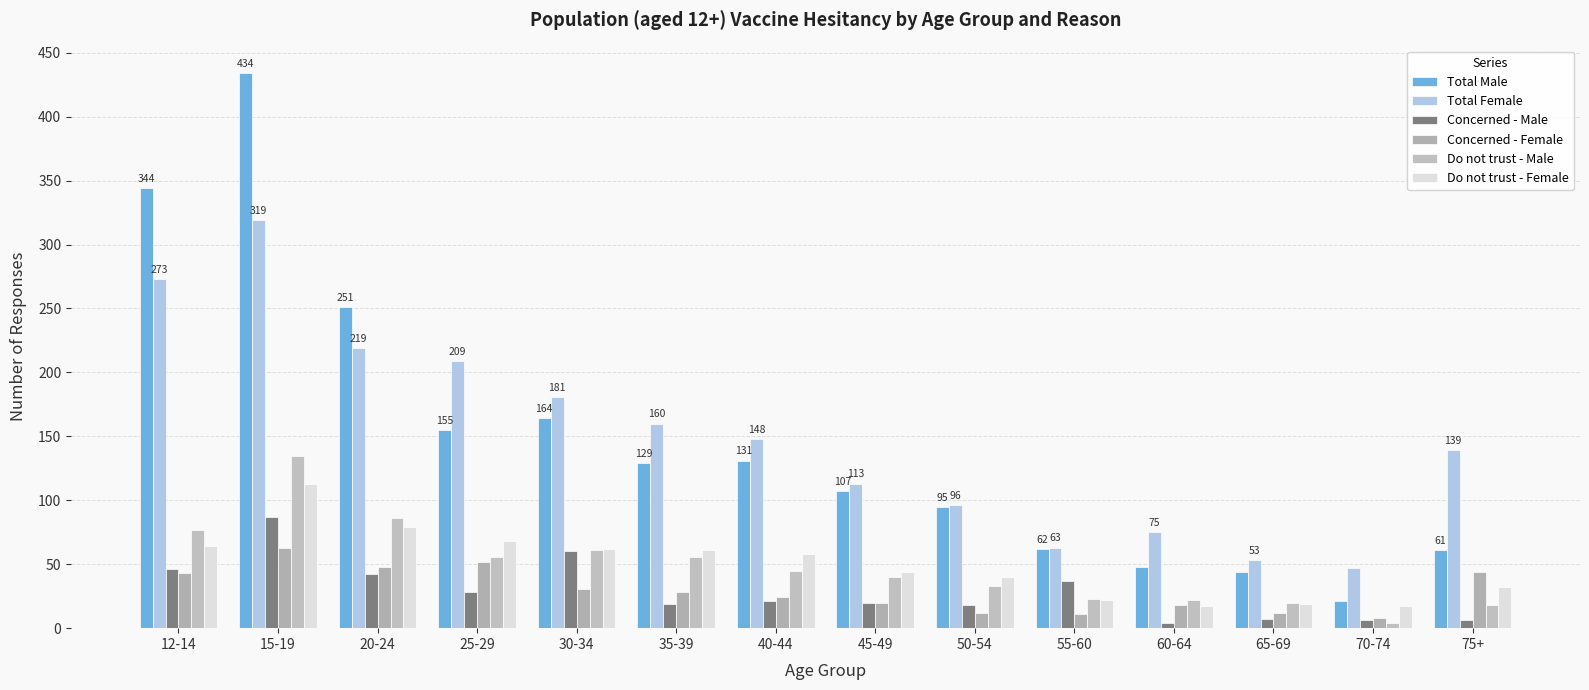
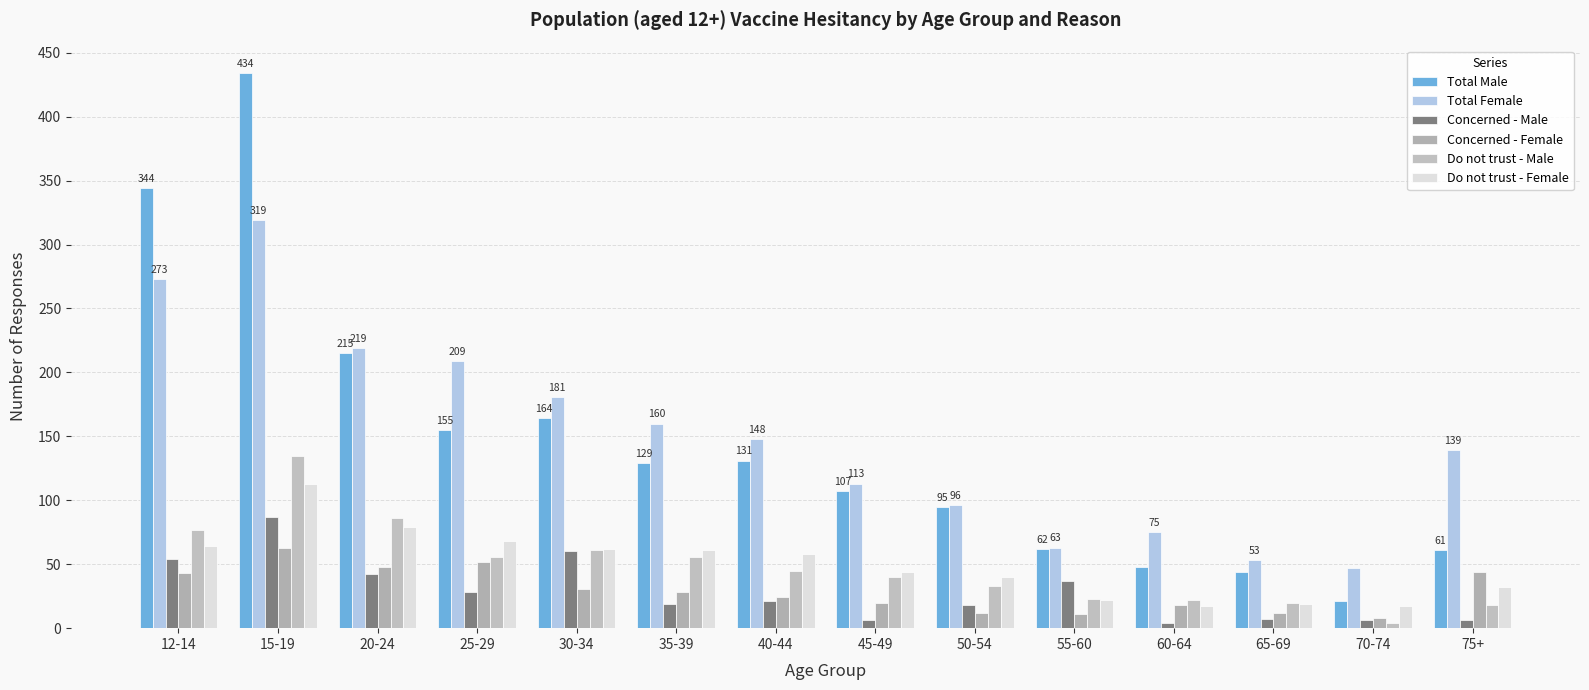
Concerned - Male, 12-14: 46 -> 54
Total Male, 20-24: 251 -> 215
Concerned - Male, 45-49: 20 -> 6
